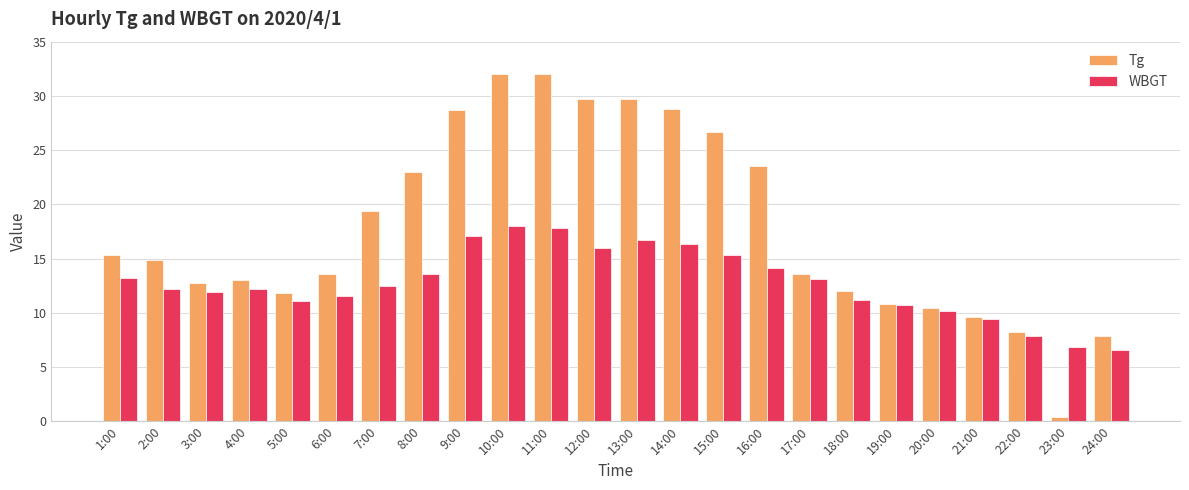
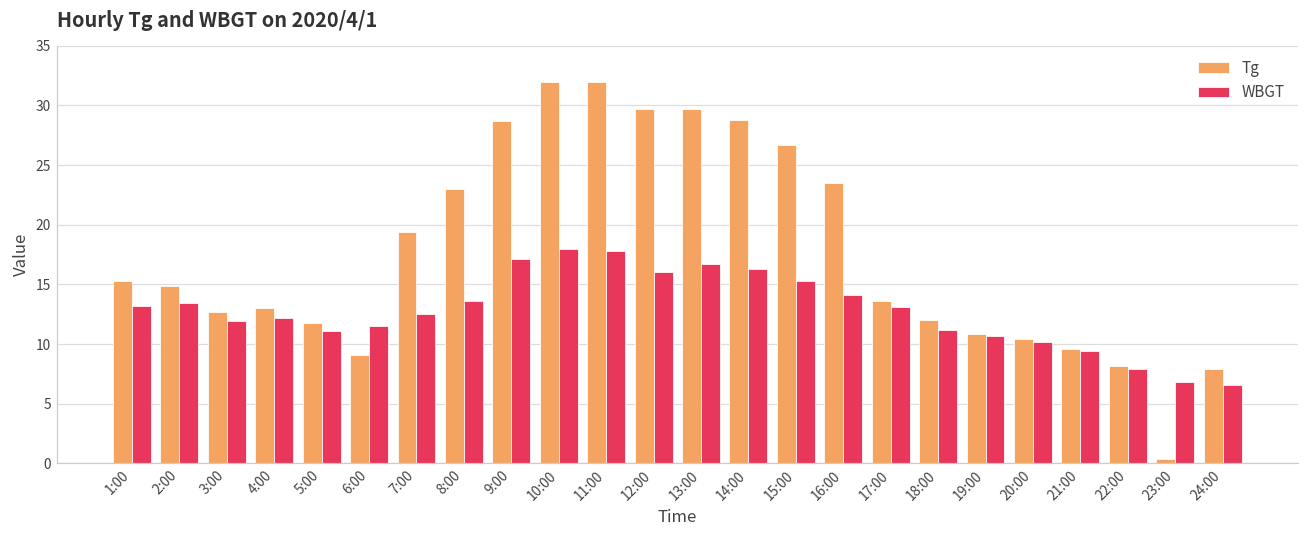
WBGT, 2:00: 12.2 -> 13.4
Tg, 6:00: 13.6 -> 9.1
